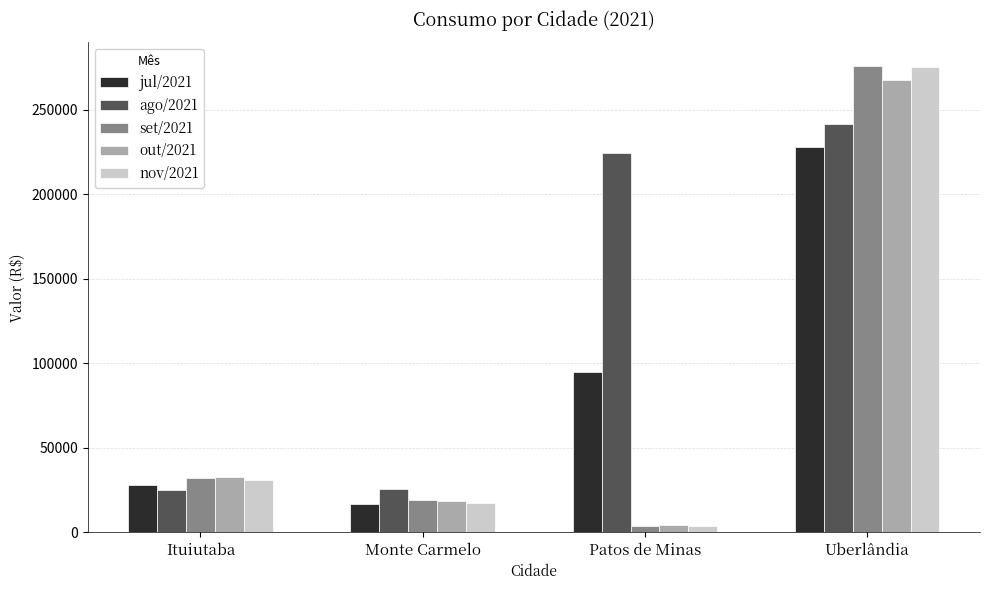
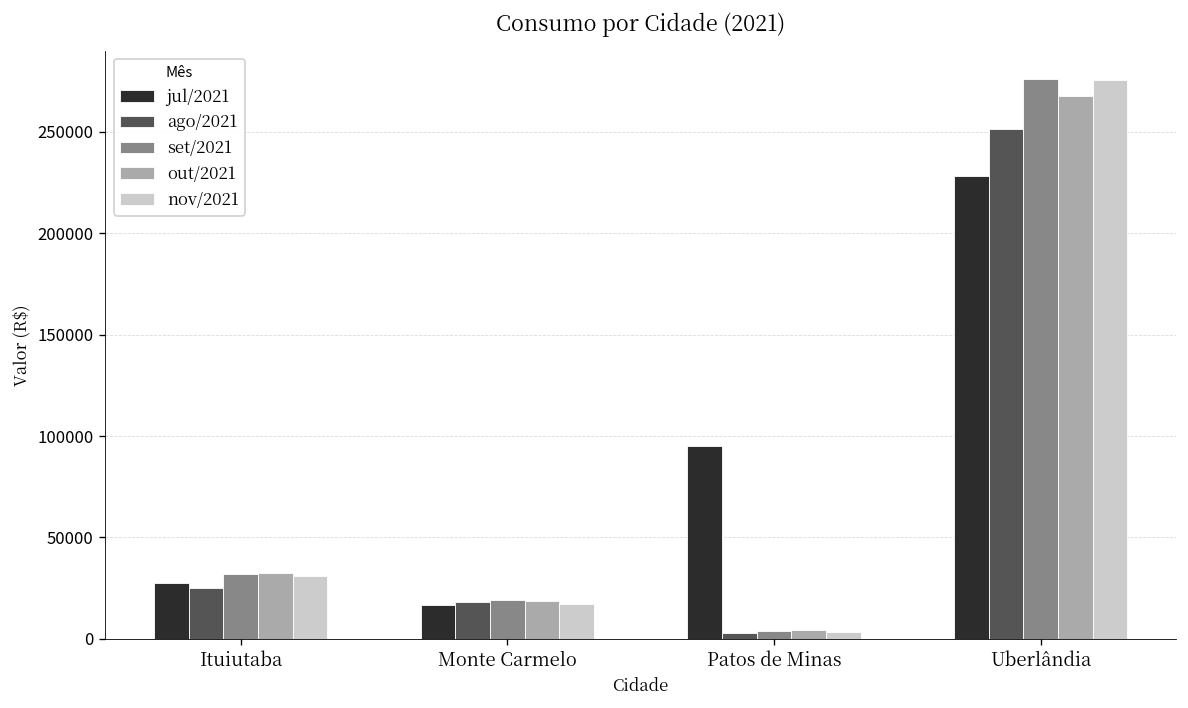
ago/2021, Monte Carmelo: 26000 -> 18000
ago/2021, Patos de Minas: 224000 -> 3000
ago/2021, Uberlândia: 241000 -> 251000
